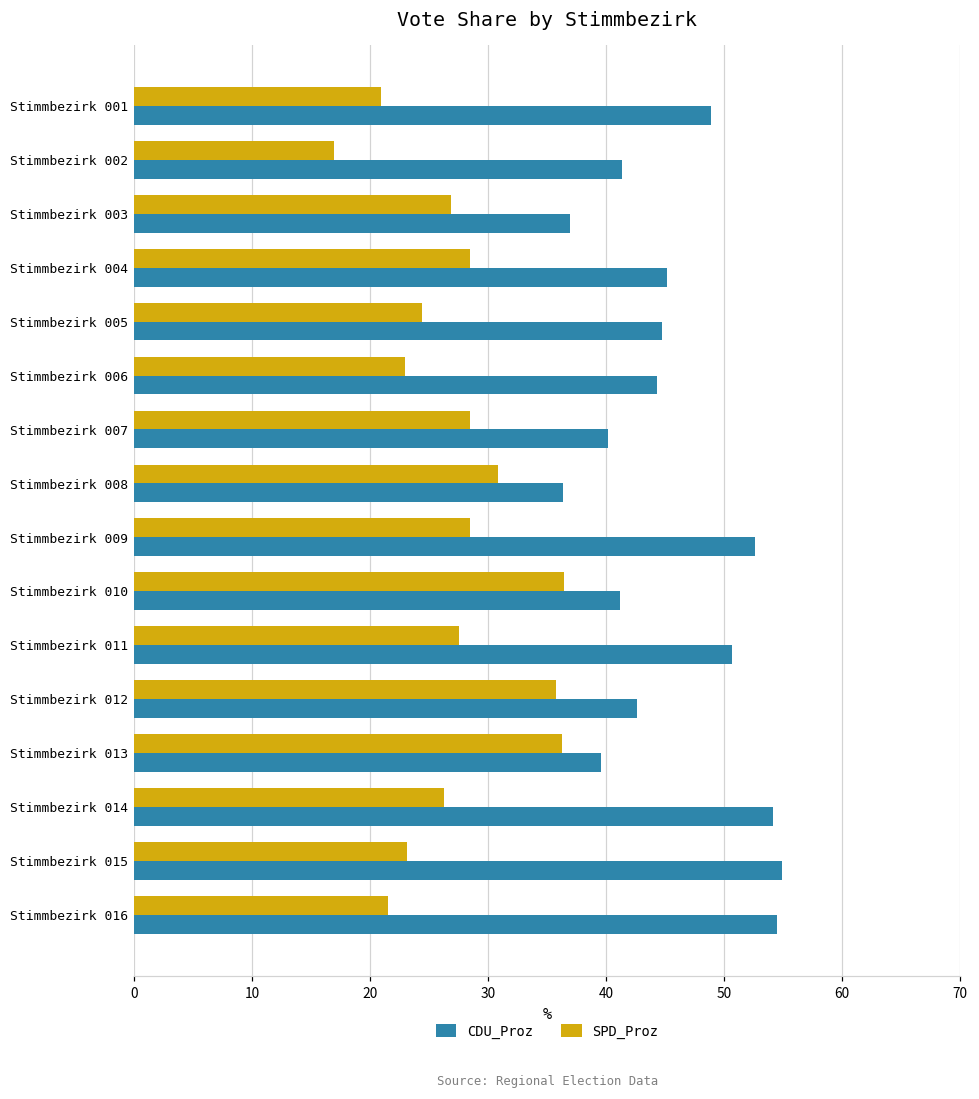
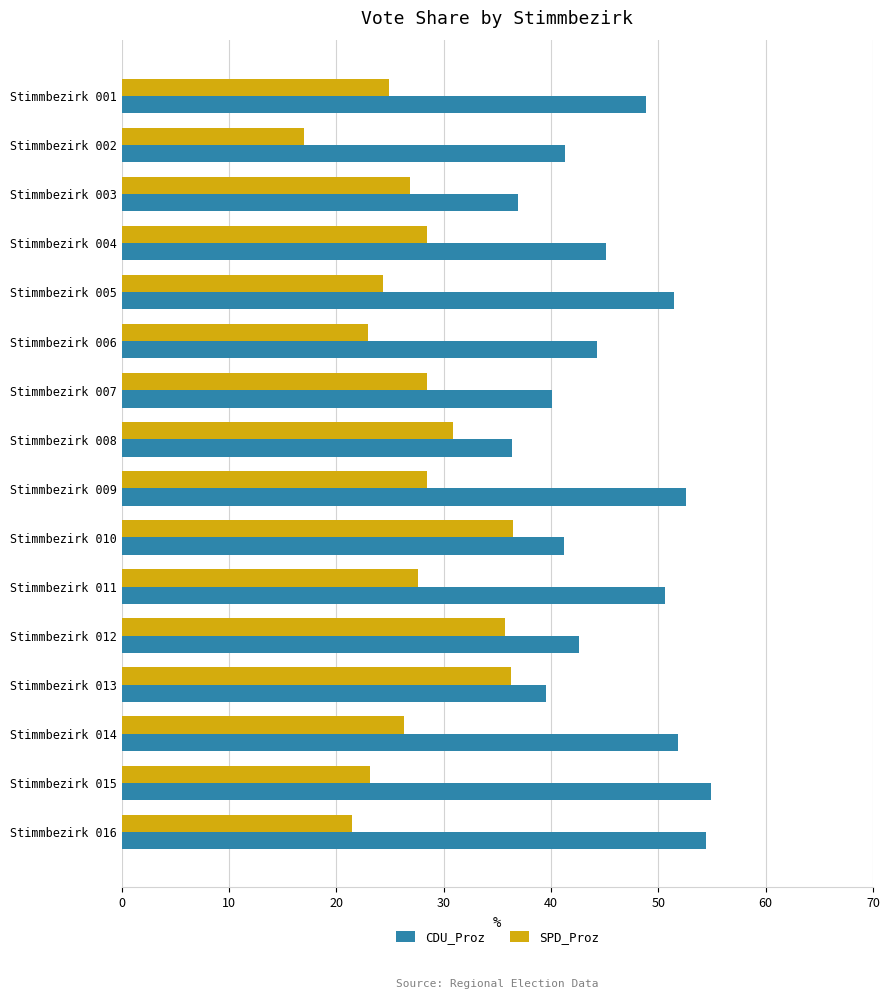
SPD_Proz, Stimmbezirk 001: 20.9 -> 24.9
CDU_Proz, Stimmbezirk 005: 44.7 -> 51.4
CDU_Proz, Stimmbezirk 014: 54.2 -> 51.8
